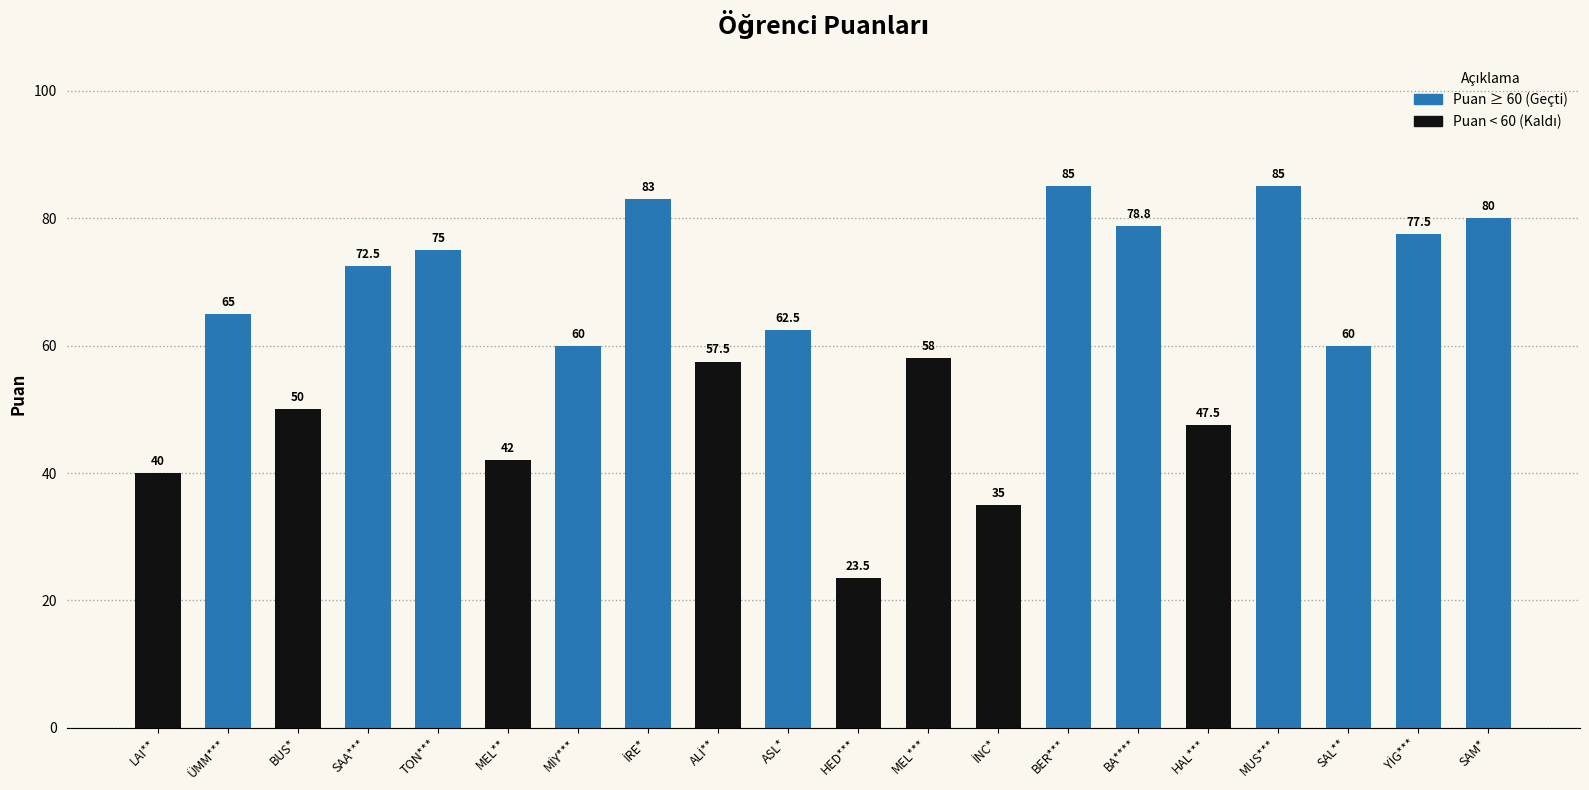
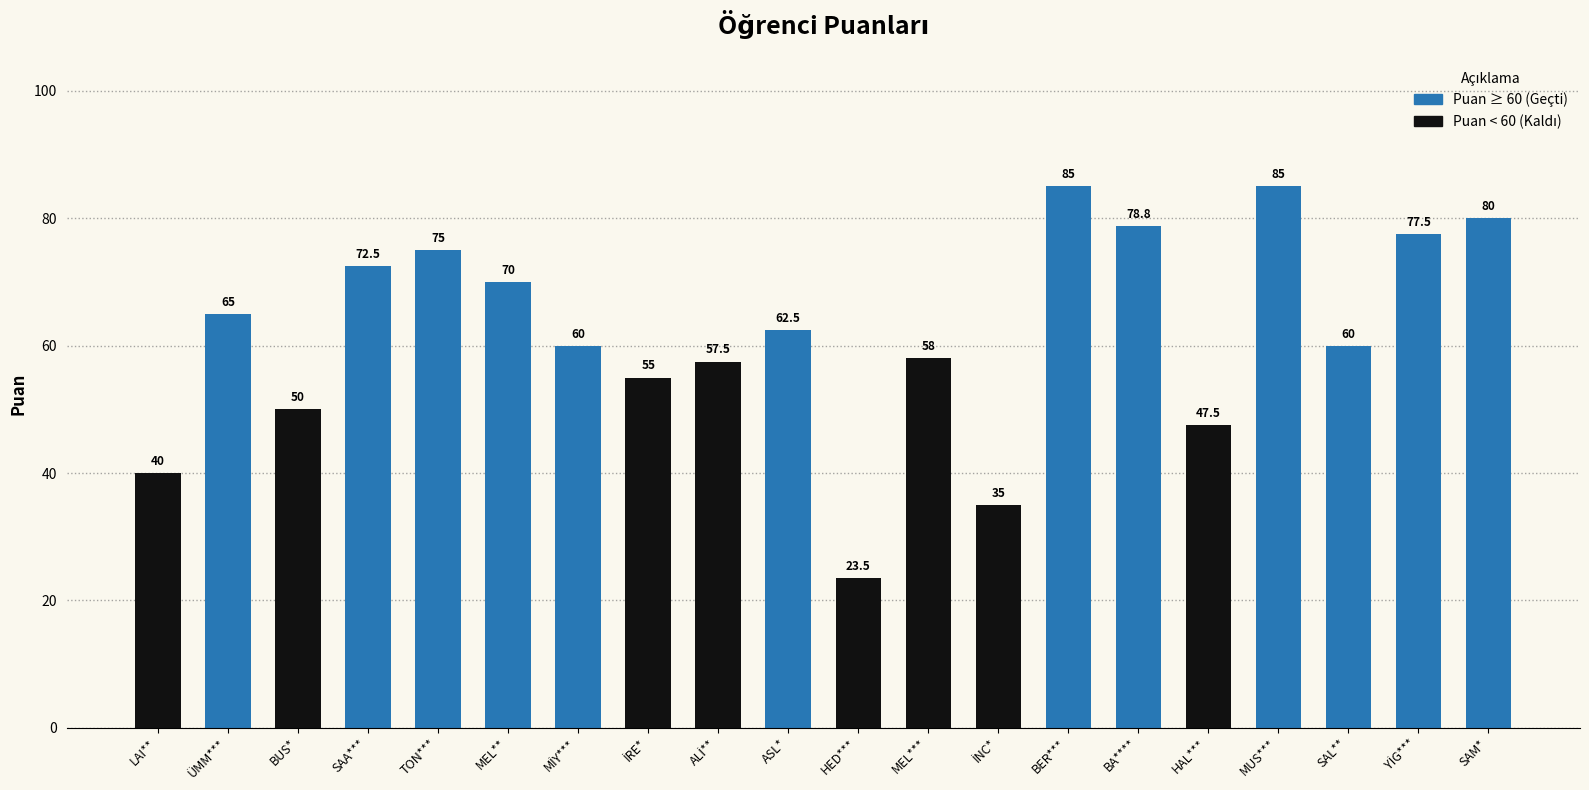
MEL**: 42 -> 70
İRE*: 83 -> 55
